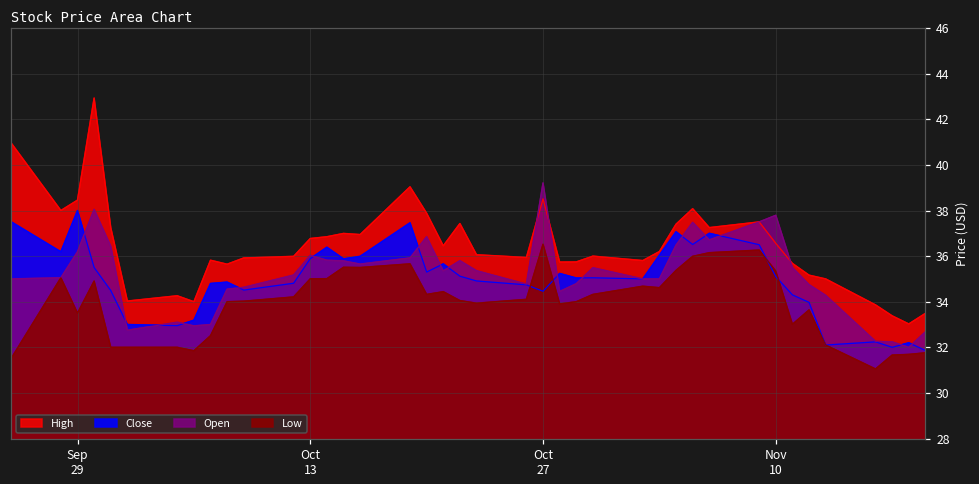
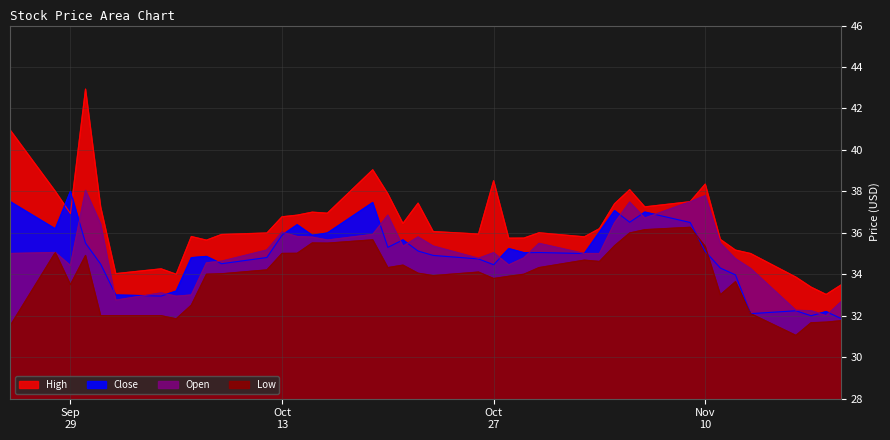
High, Sep 29: 38.5 -> 36.9
Open, Sep 29: 36.2 -> 34.4
Open, Oct 27: 39.2 -> 35.0
Low, Oct 27: 36.5 -> 33.8
High, Nov 10: 36.6 -> 38.4
